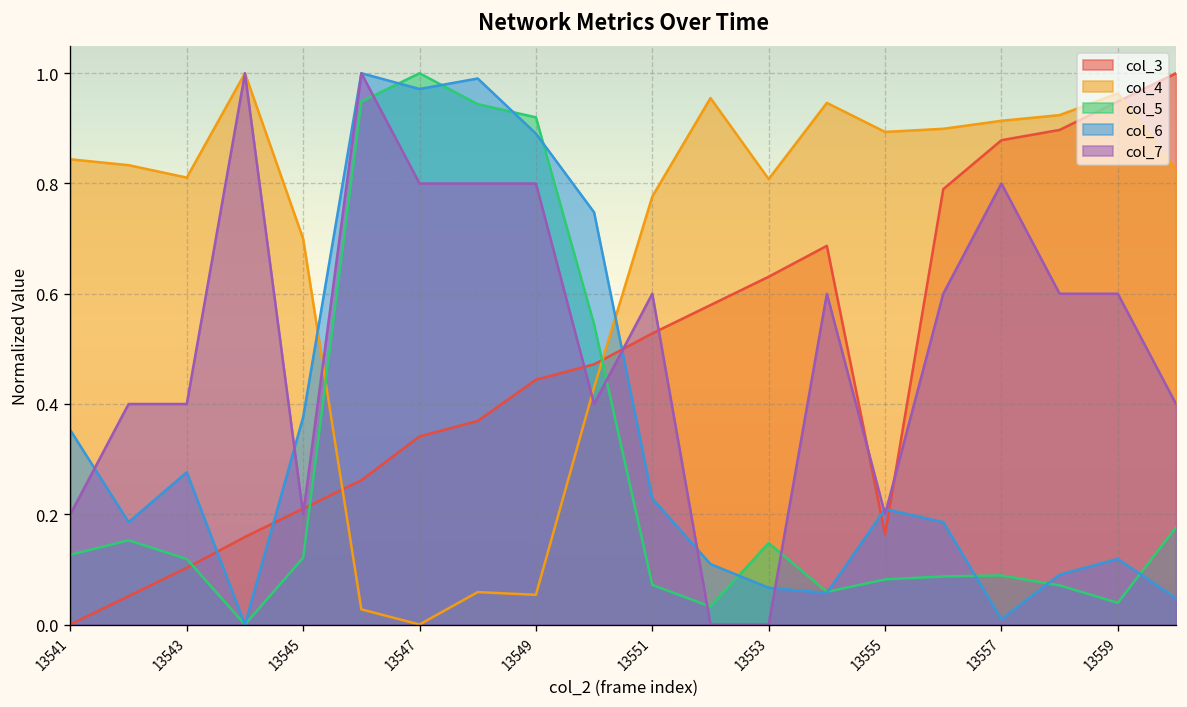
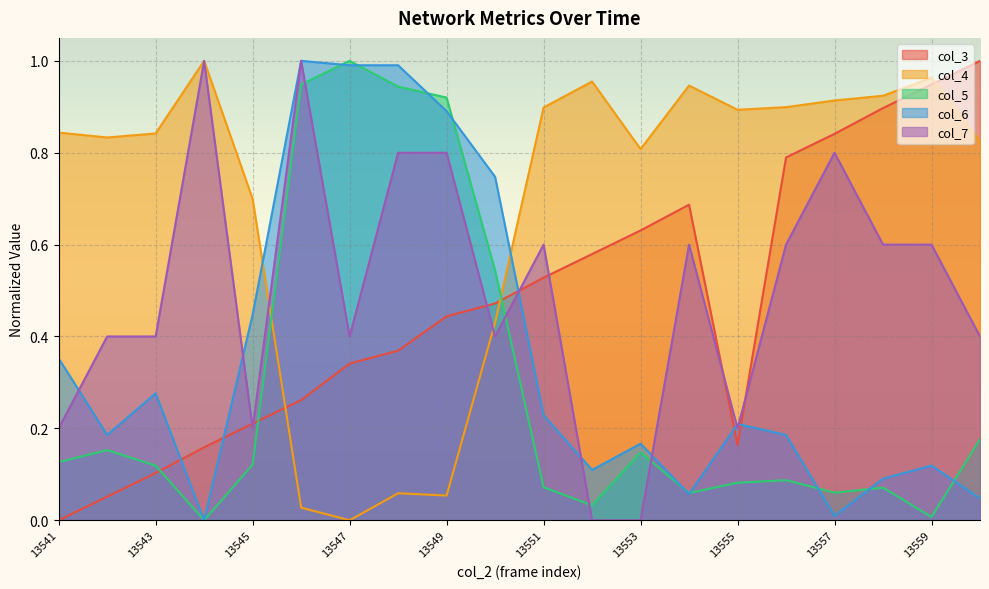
col_4, 13543: 0.81 -> 0.84
col_6, 13545: 0.38 -> 0.45
col_6, 13547: 0.97 -> 0.99
col_7, 13547: 0.80 -> 0.40
col_4, 13551: 0.78 -> 0.90
col_6, 13553: 0.07 -> 0.17
col_3, 13557: 0.88 -> 0.84
col_5, 13557: 0.09 -> 0.06
col_5, 13559: 0.04 -> 0.01
